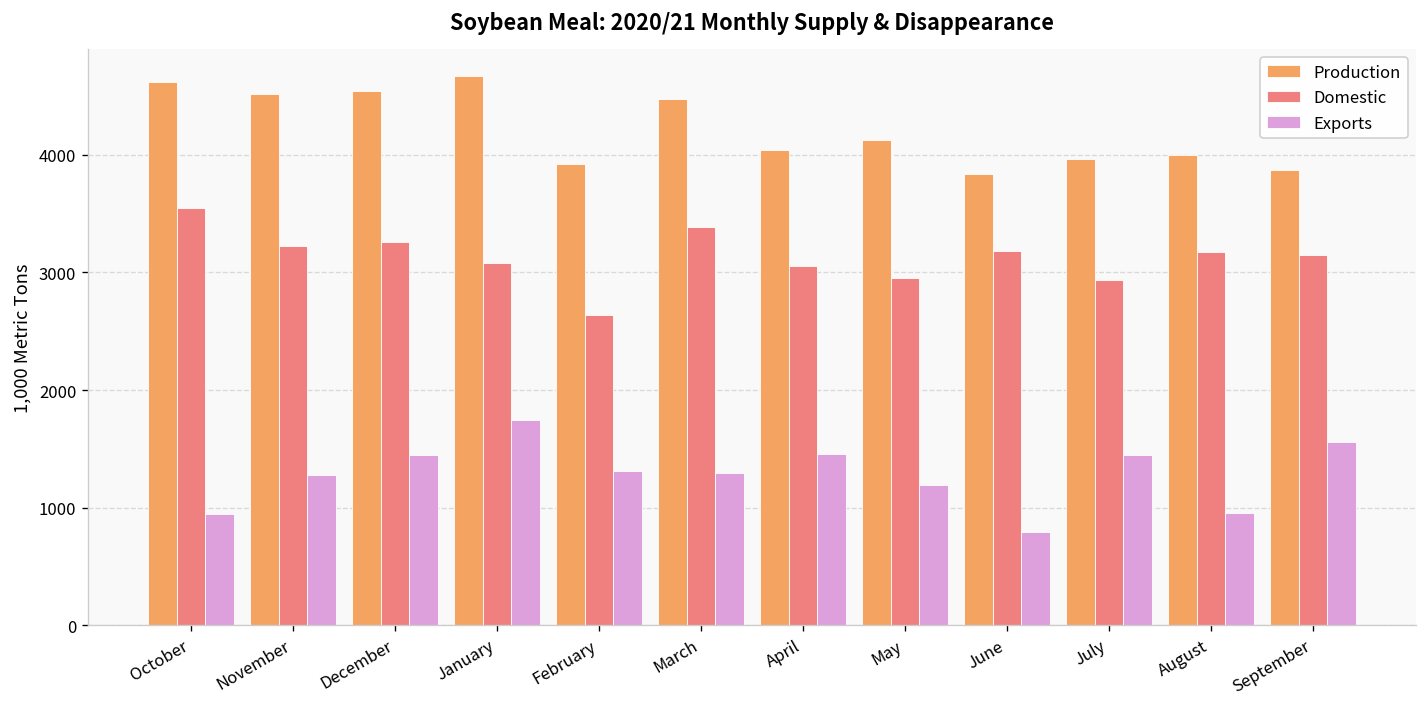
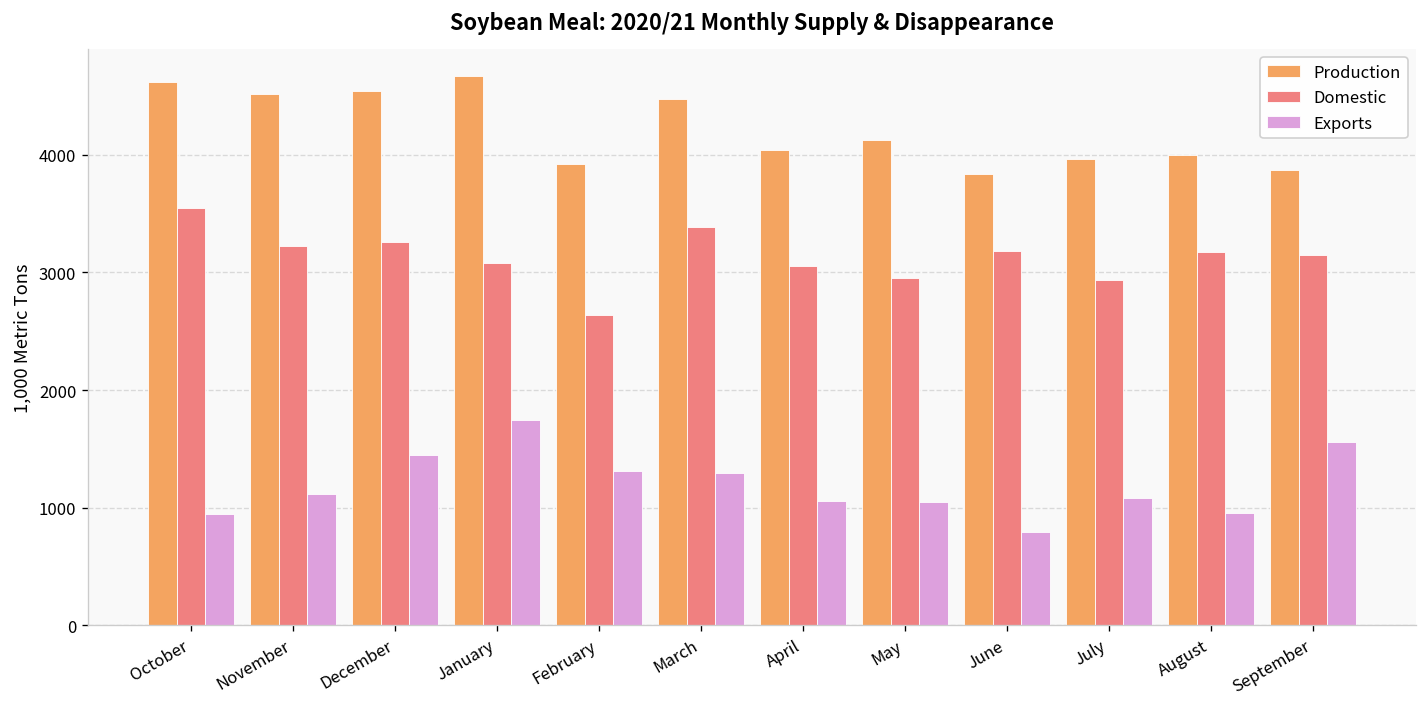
Exports, November: 1300 -> 1100
Exports, April: 1500 -> 1100
Exports, May: 1200 -> 1100
Exports, July: 1400 -> 1100
